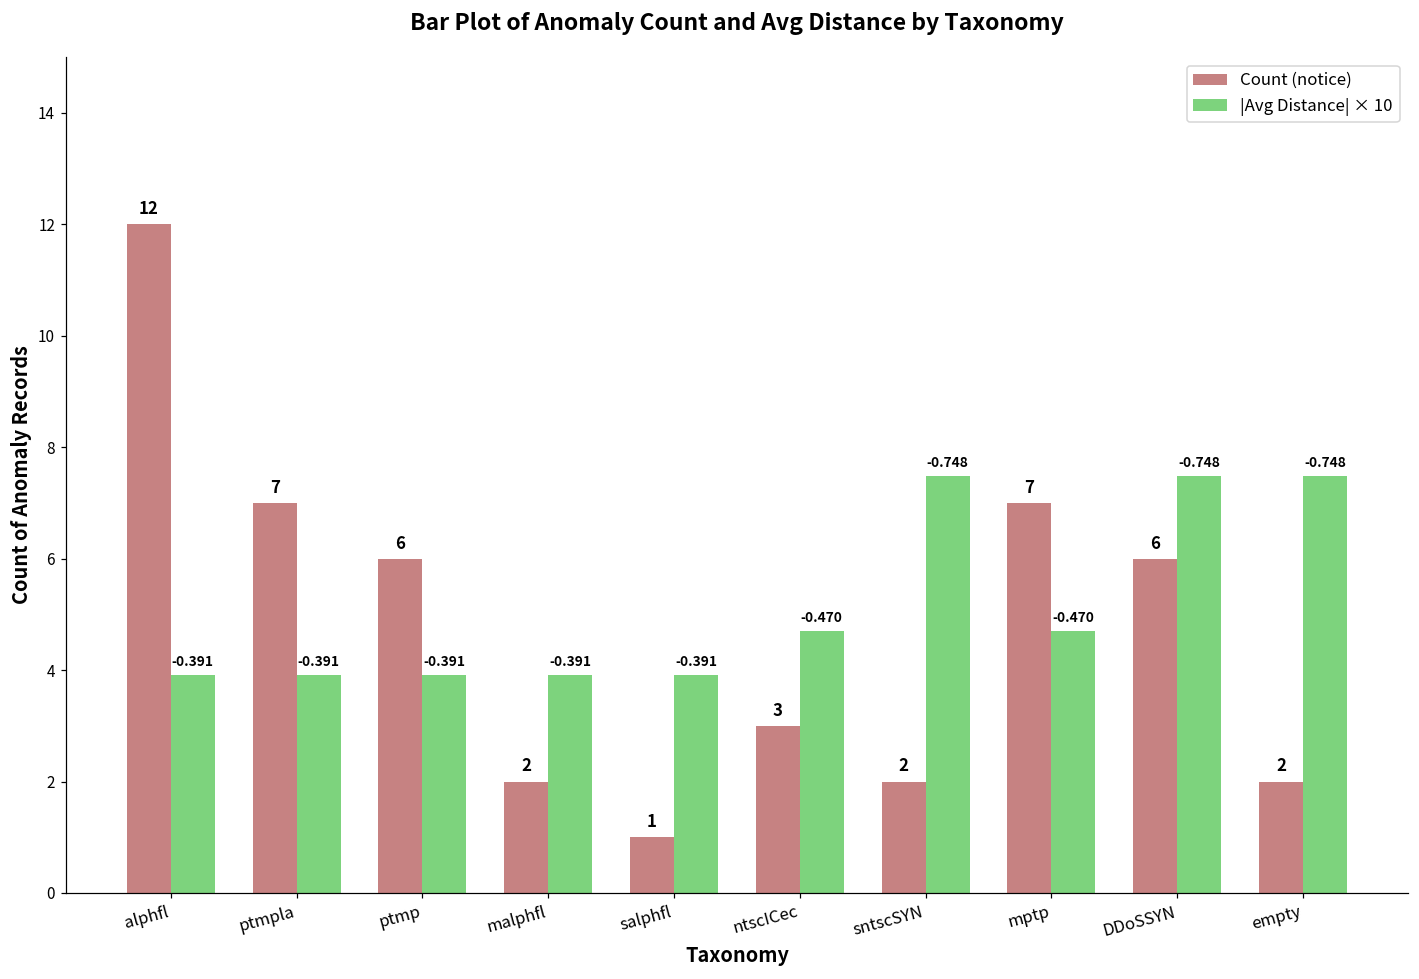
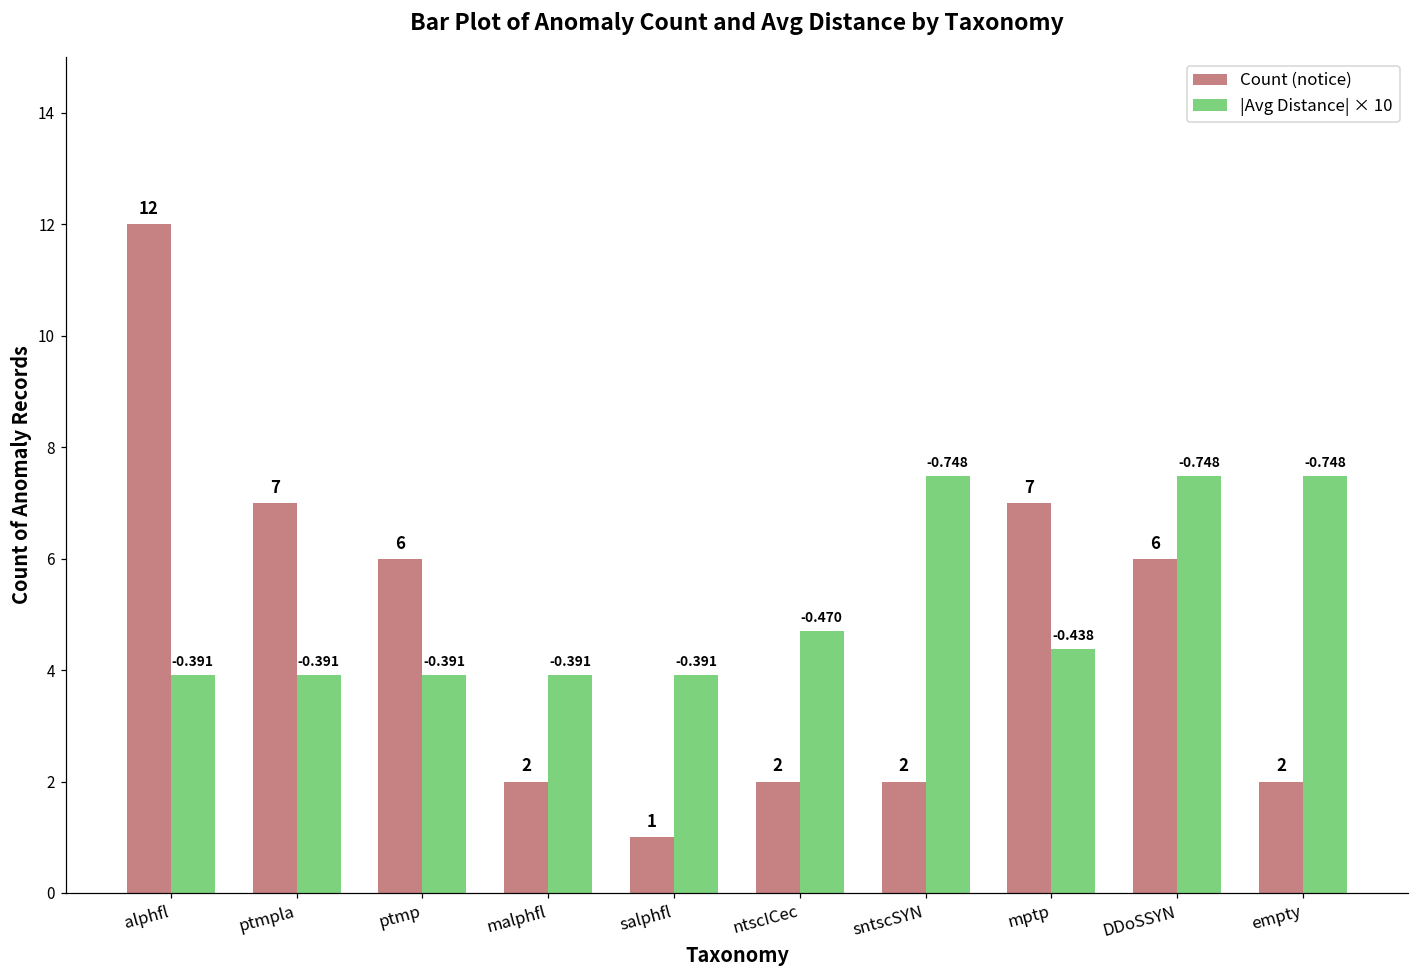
Count (notice), ntscICec: 3 -> 2
|Avg Distance| × 10, mptp: -0.470 -> -0.438
